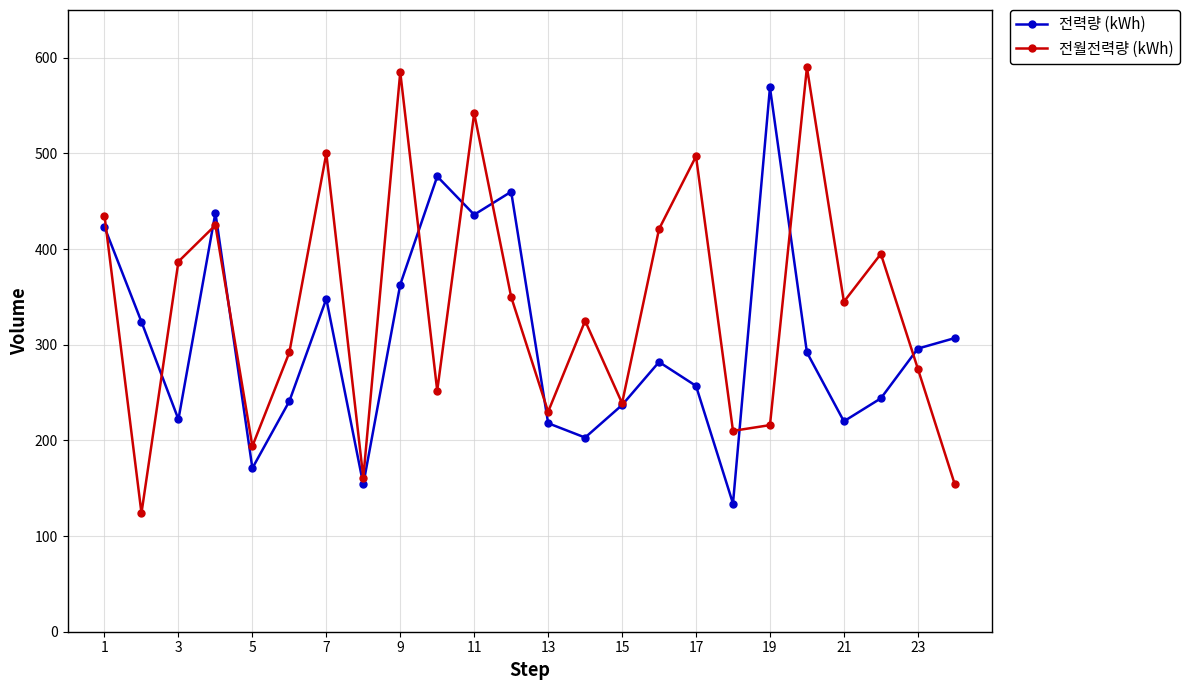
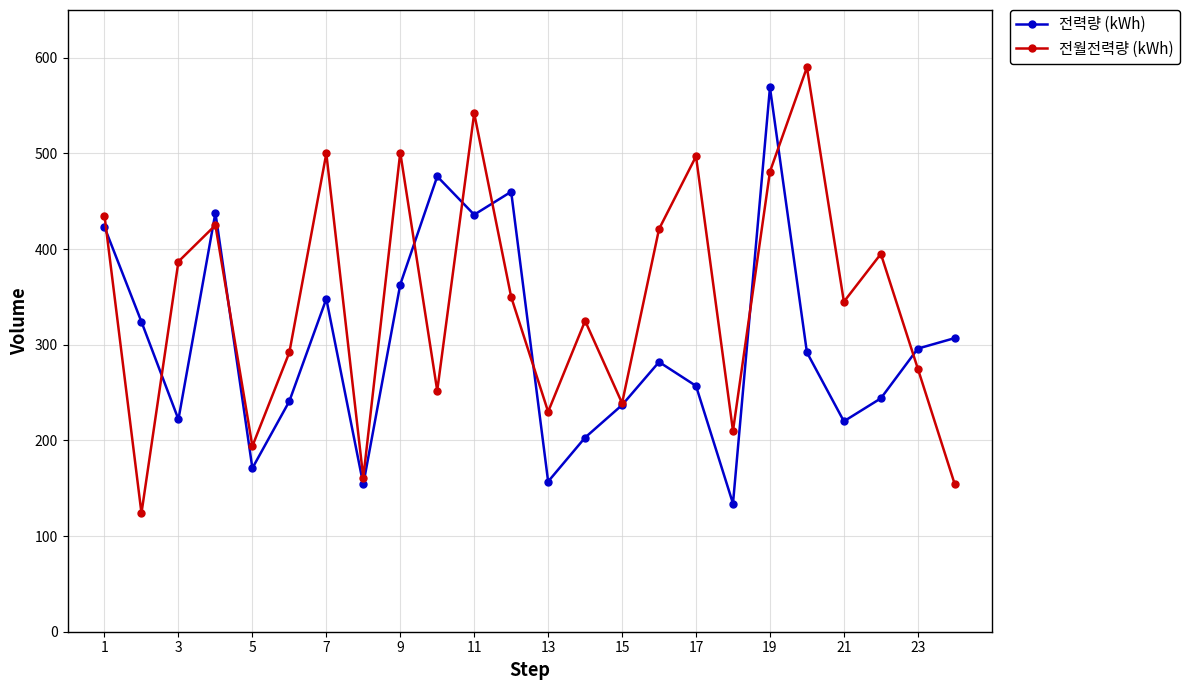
전월전력량 (kWh), 9: 590 -> 500
전력량 (kWh), 13: 220 -> 160
전월전력량 (kWh), 19: 220 -> 480
